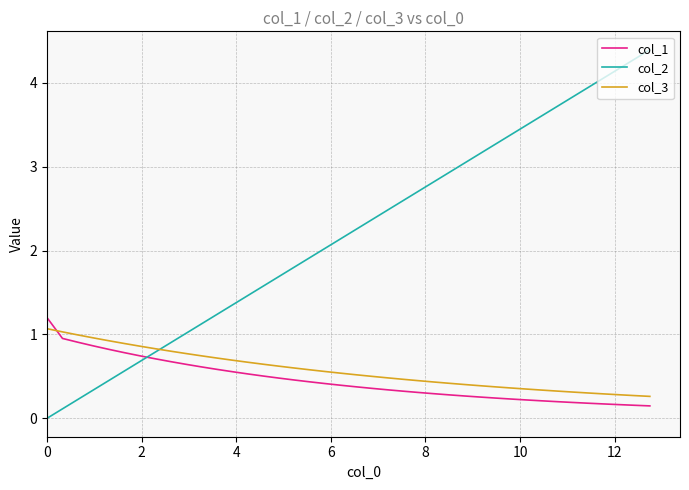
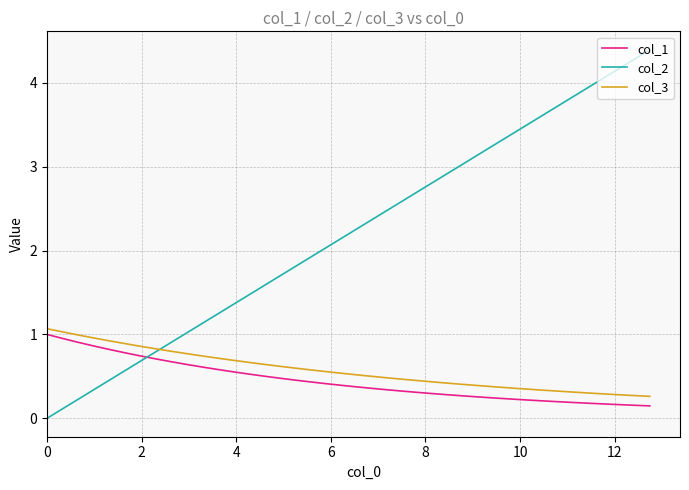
col_1, 0: 1.2 -> 1.0
